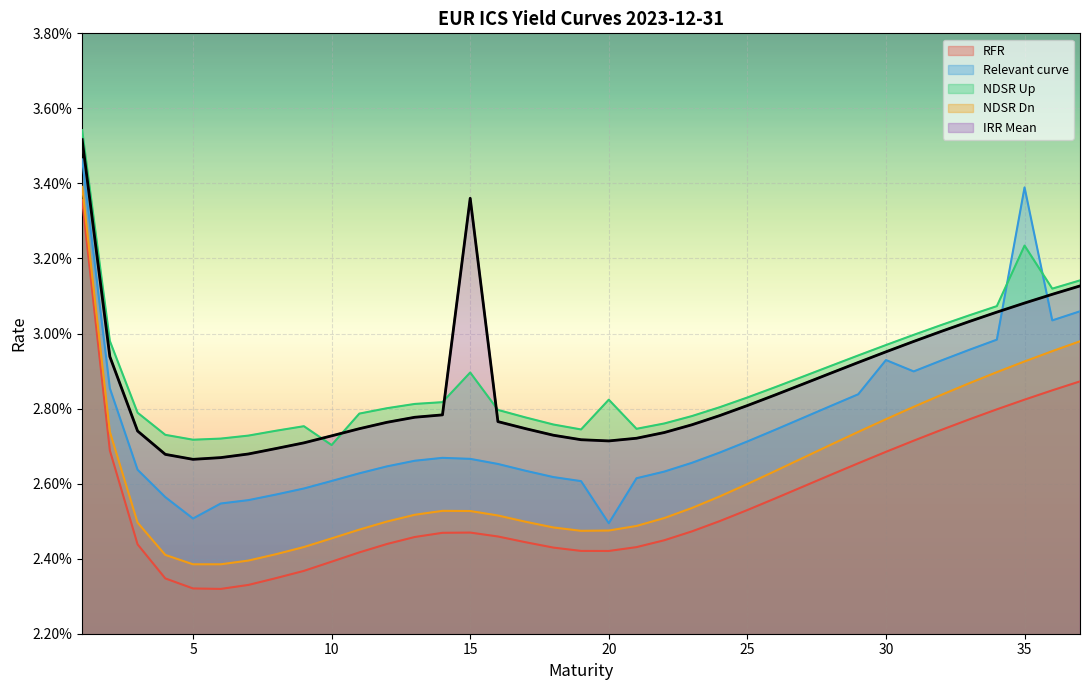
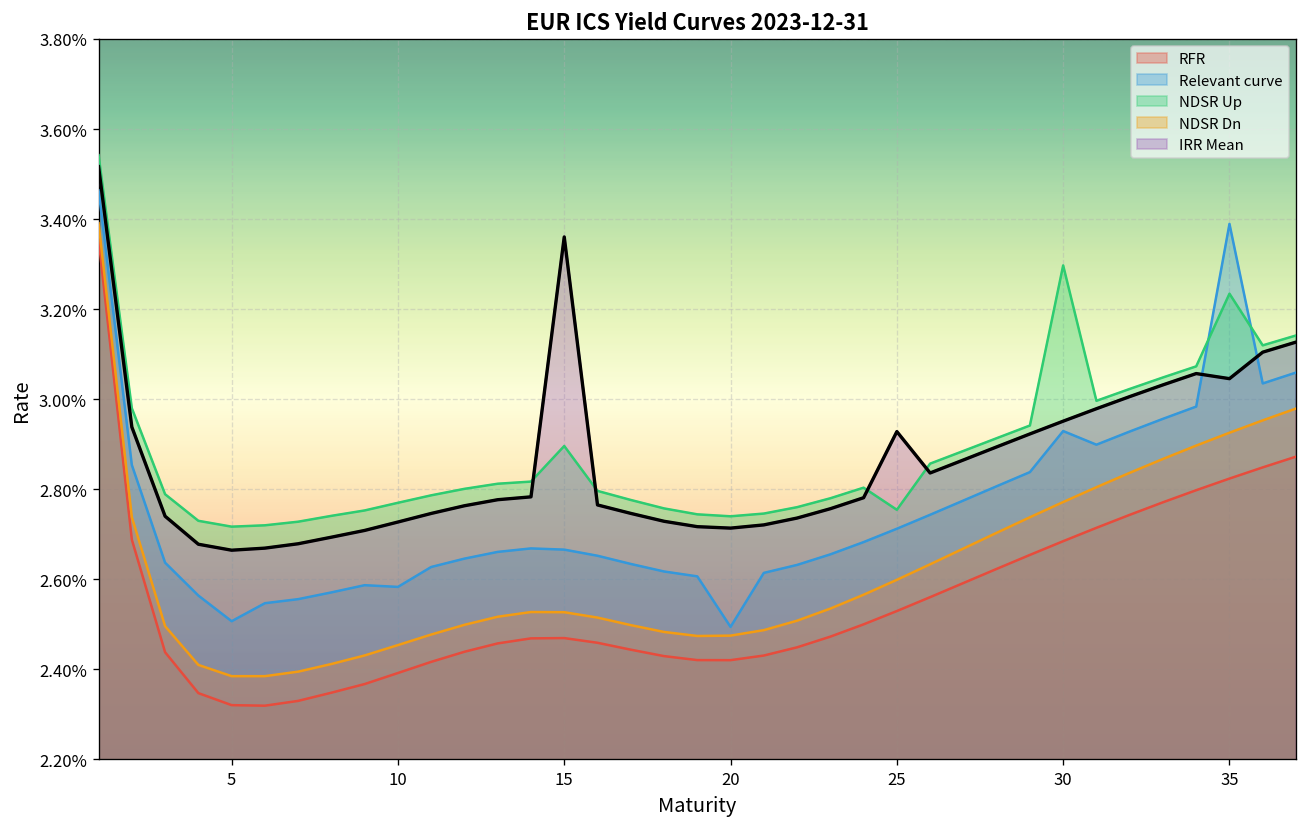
Relevant curve, 10: 2.61% -> 2.58%
NDSR Up, 10: 2.70% -> 2.77%
NDSR Up, 20: 2.82% -> 2.74%
NDSR Up, 25: 2.83% -> 2.75%
IRR Mean, 25: 2.81% -> 2.93%
NDSR Up, 30: 2.97% -> 3.30%
IRR Mean, 35: 3.08% -> 3.05%
